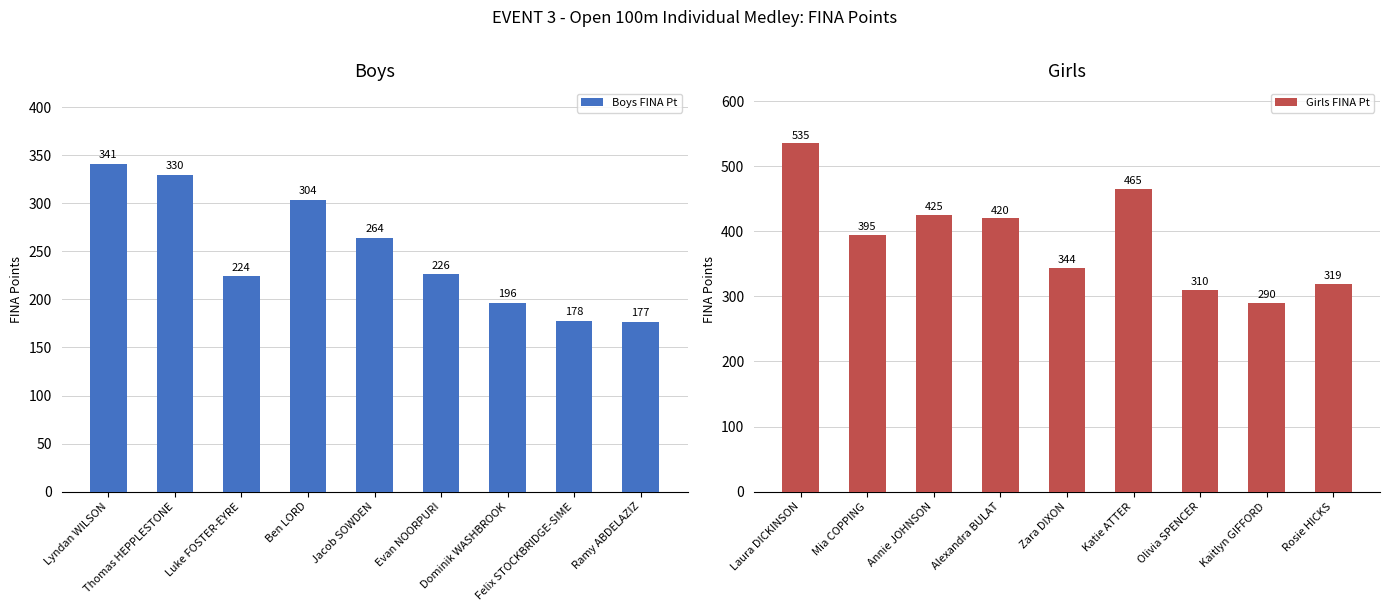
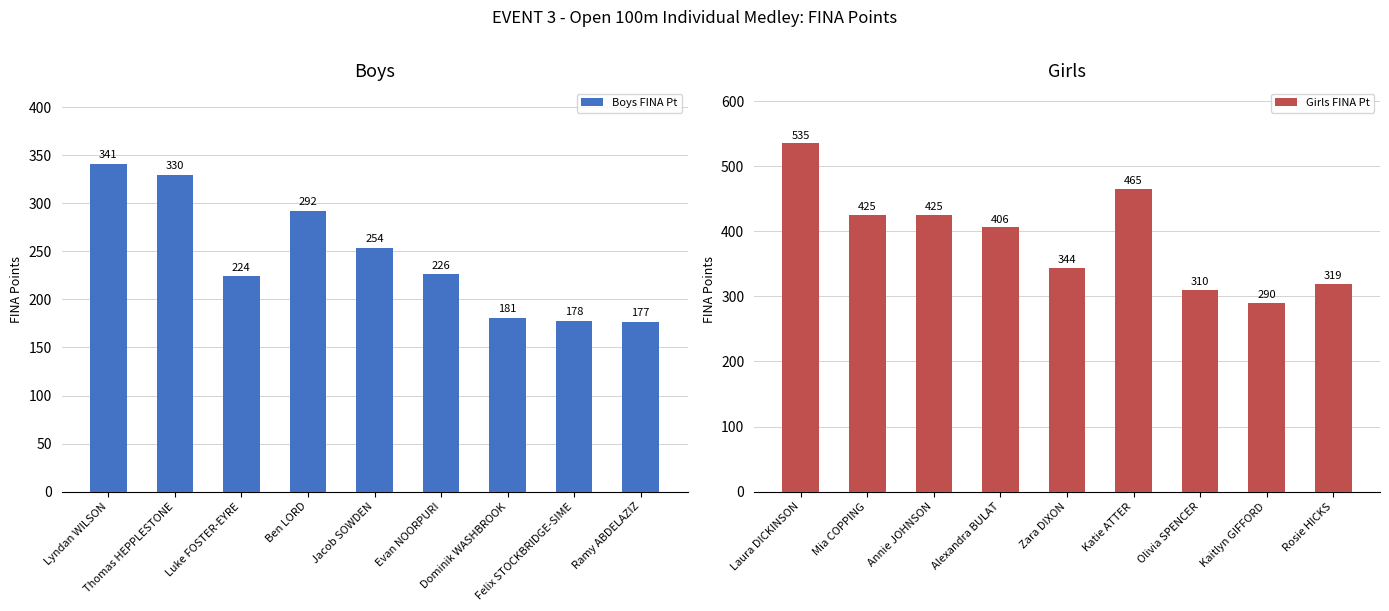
Boys, Ben LORD: 304 -> 292
Boys, Jacob SOWDEN: 264 -> 254
Boys, Dominik WASHBROOK: 196 -> 181
Girls, Mia COPPING: 395 -> 425
Girls, Alexandra BULAT: 420 -> 406
